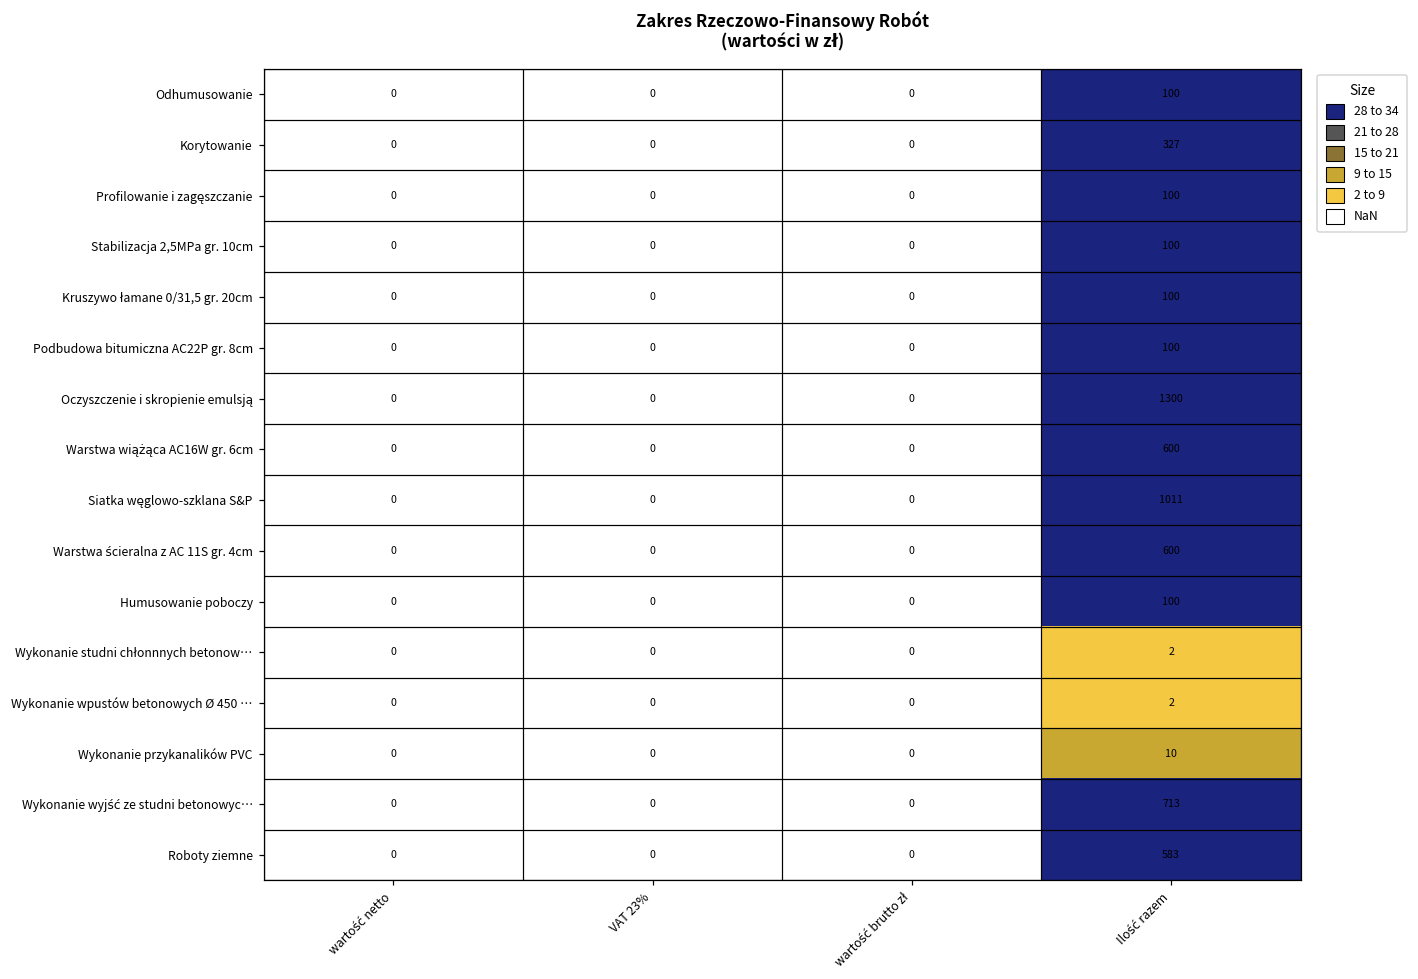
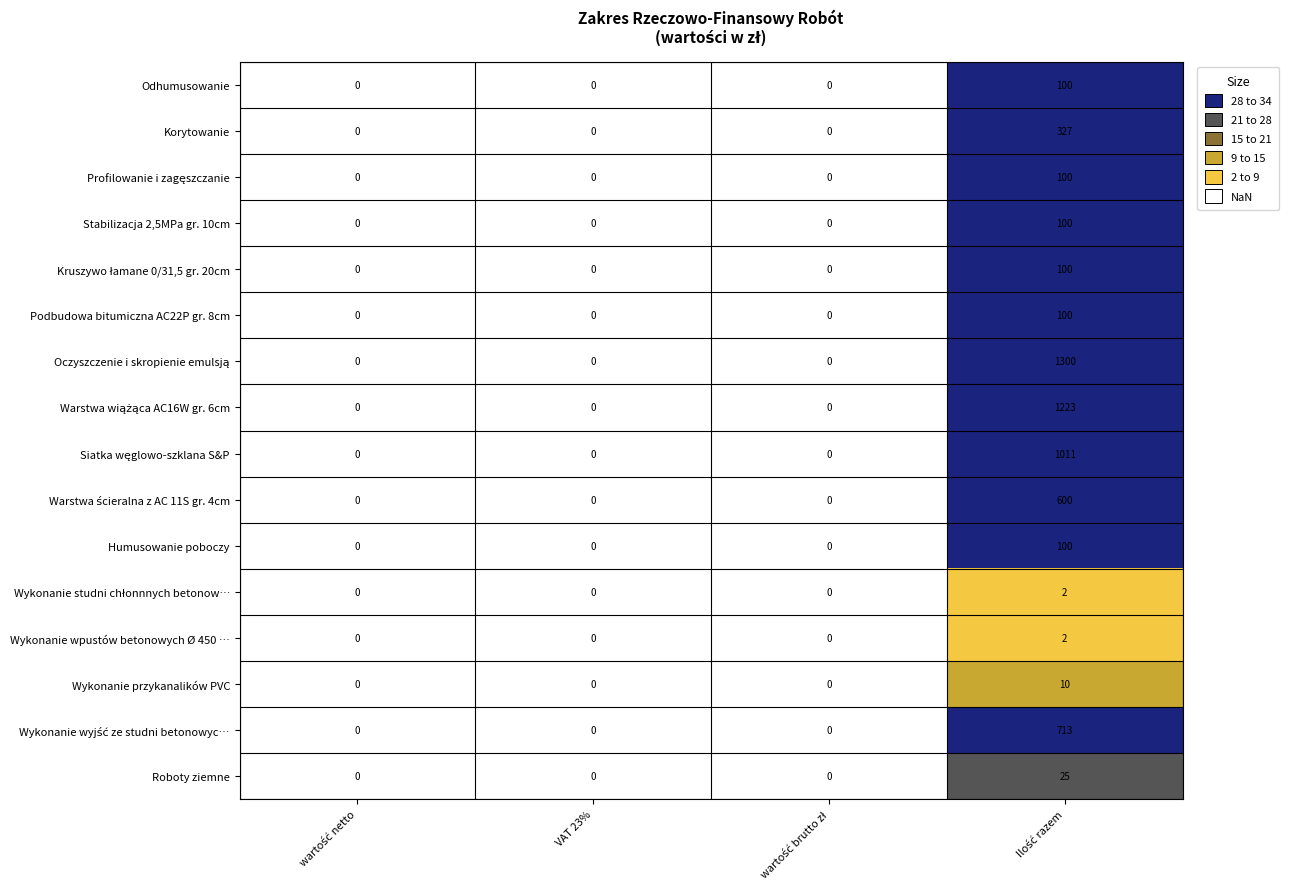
Warstwa wiążąca AC16W gr. 6cm, Ilość razem: 600 -> 1223
Roboty ziemne, Ilość razem: 583 -> 25
